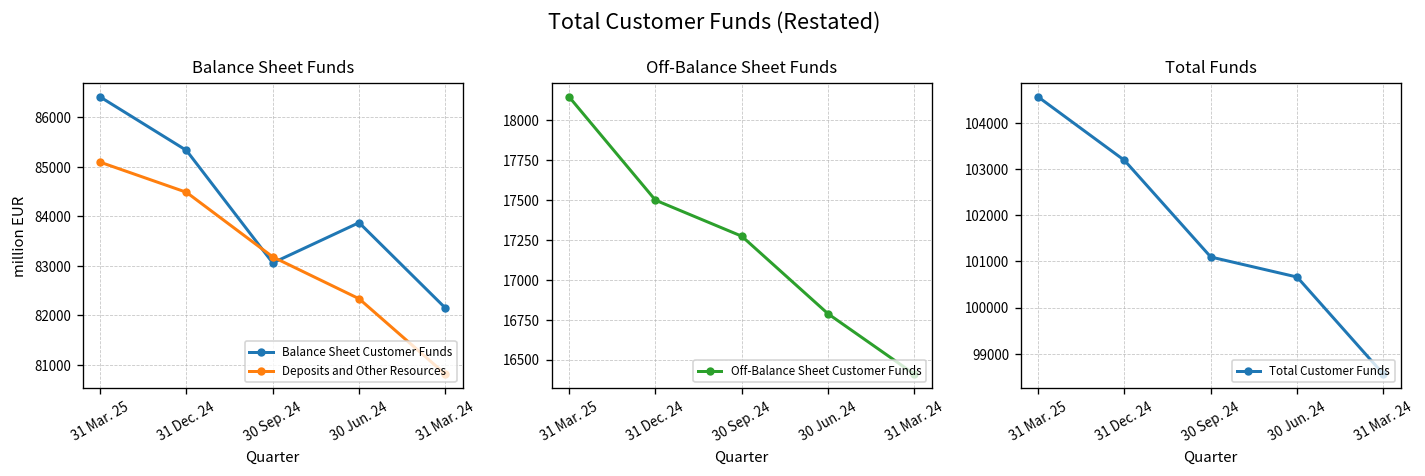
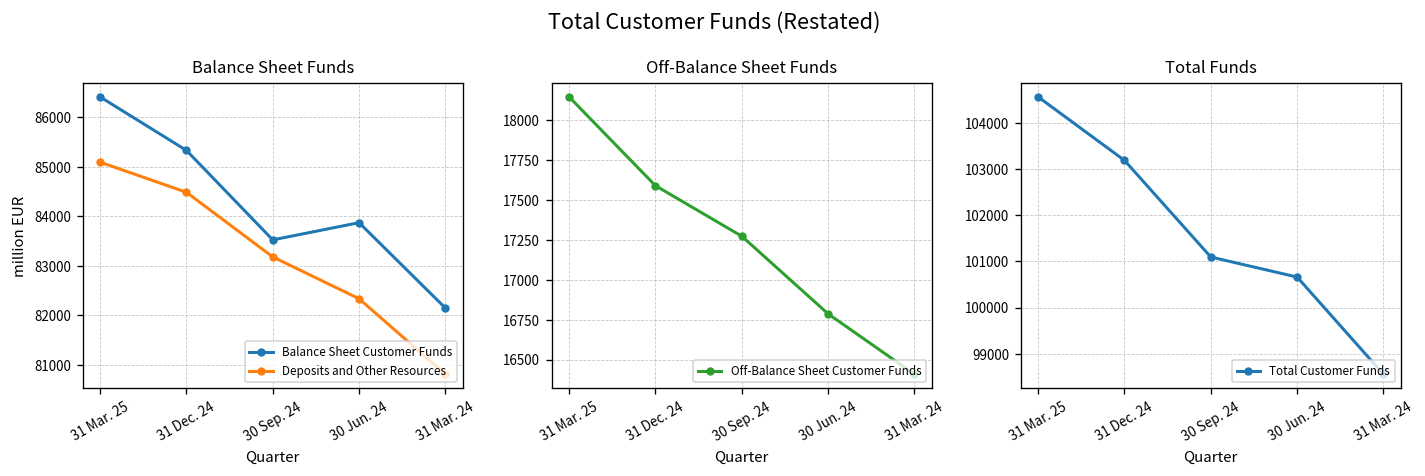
Balance Sheet Funds, Balance Sheet Customer Funds, 30 Sep. 24: 83100 -> 83500
Off-Balance Sheet Funds, 31 Dec. 24: 17500 -> 17590
